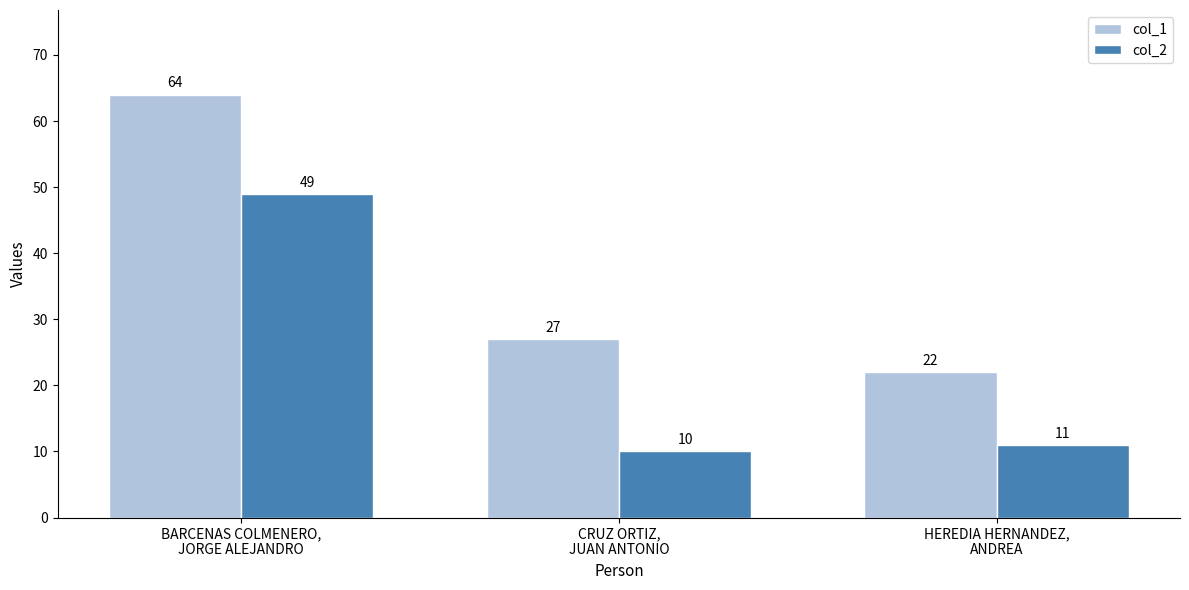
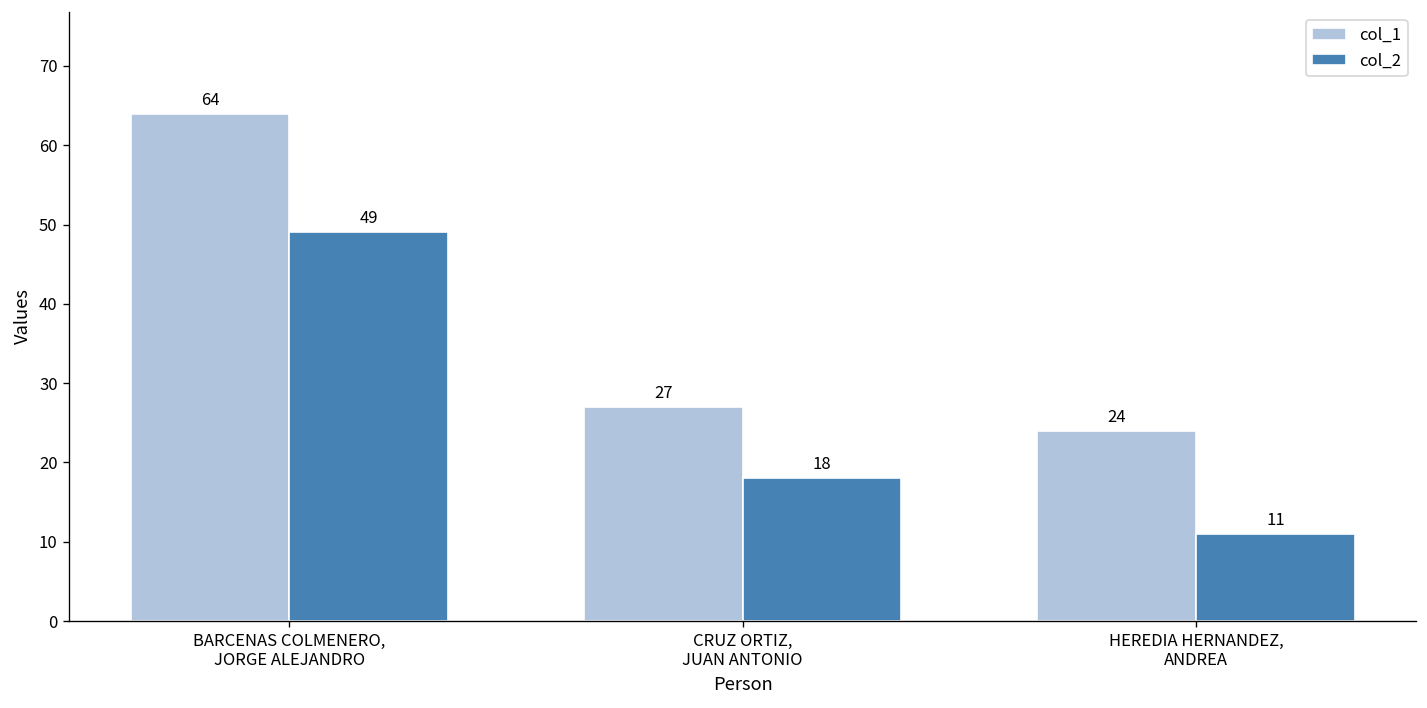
col_2, CRUZ ORTIZ, JUAN ANTONIO: 10 -> 18
col_1, HEREDIA HERNANDEZ, ANDREA: 22 -> 24
